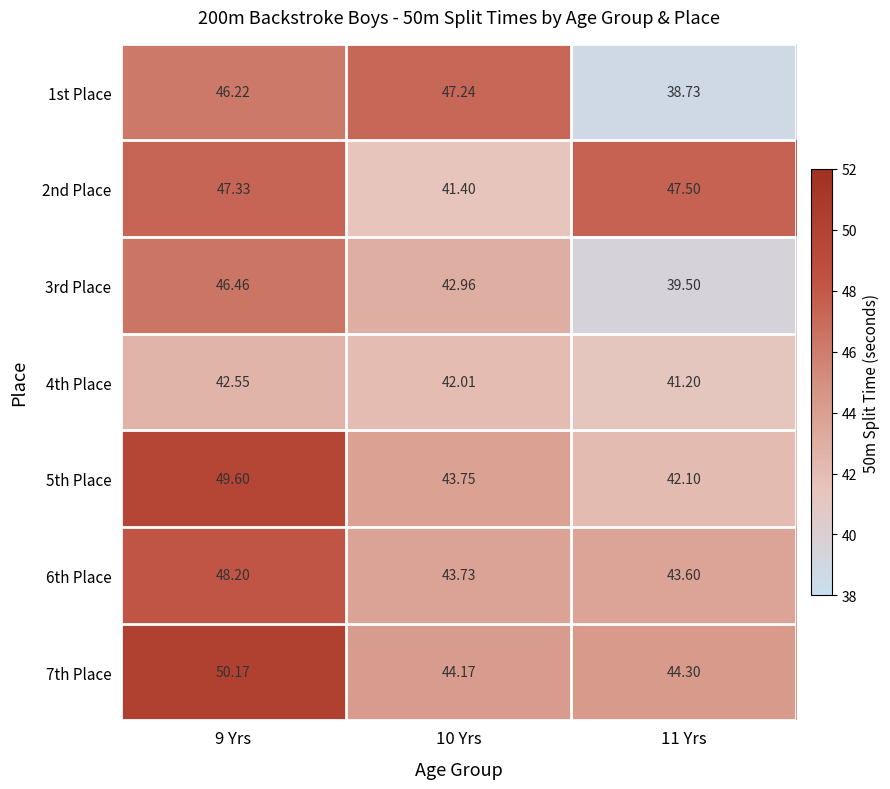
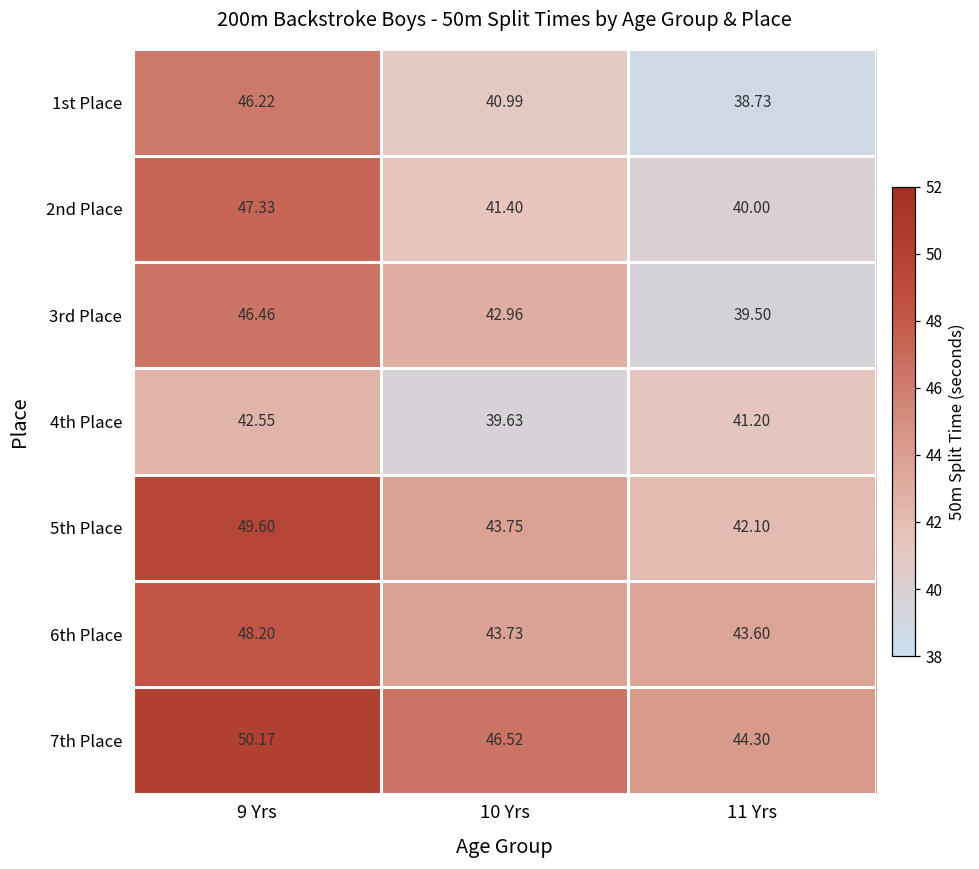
1st Place, 10 Yrs: 47.24 -> 40.99
2nd Place, 11 Yrs: 47.50 -> 40.00
4th Place, 10 Yrs: 42.01 -> 39.63
7th Place, 10 Yrs: 44.17 -> 46.52
